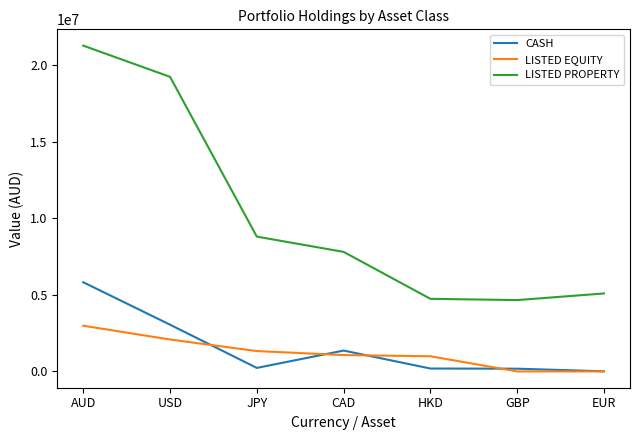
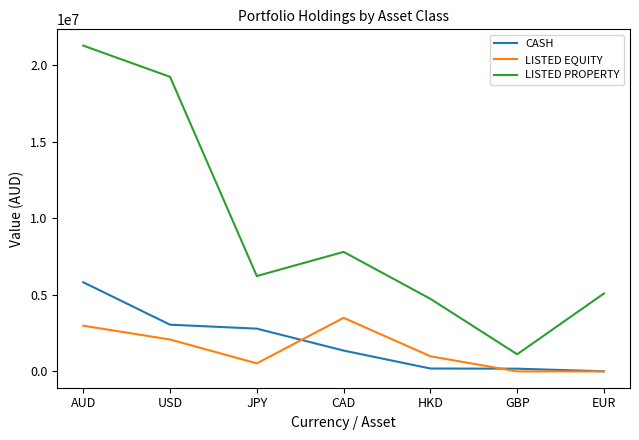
CASH, JPY: 200000 -> 2800000
LISTED EQUITY, JPY: 1300000 -> 500000
LISTED PROPERTY, JPY: 8800000 -> 6200000
LISTED EQUITY, CAD: 1100000 -> 3500000
LISTED PROPERTY, GBP: 4700000 -> 1100000
